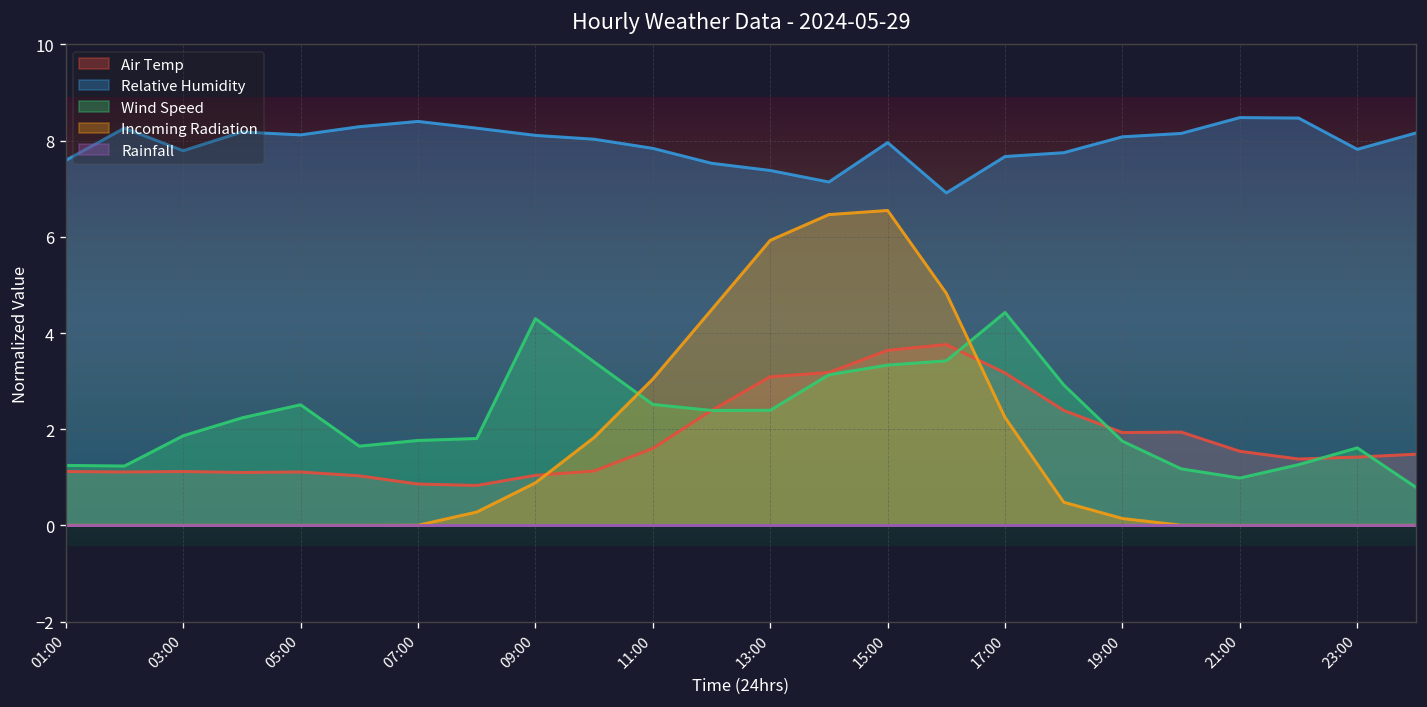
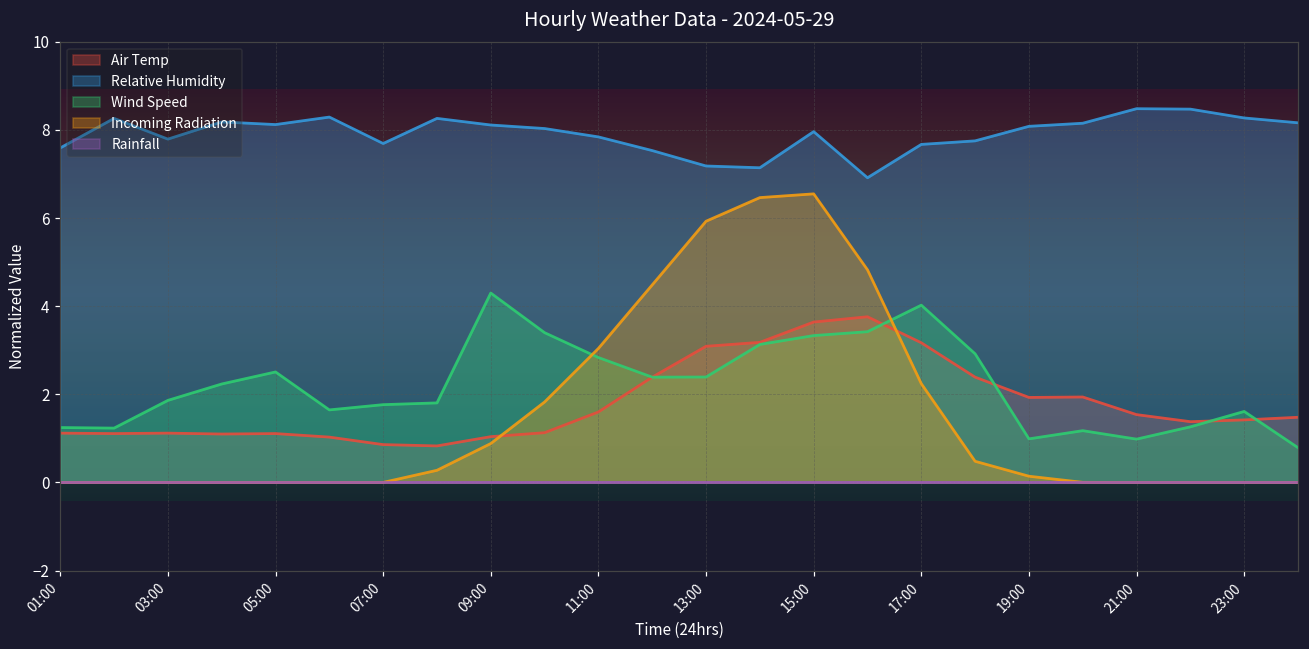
Relative Humidity, 07:00: 8.4 -> 7.7
Wind Speed, 11:00: 2.5 -> 2.8
Relative Humidity, 13:00: 7.4 -> 7.2
Wind Speed, 17:00: 4.4 -> 4.0
Wind Speed, 19:00: 1.8 -> 1.0
Relative Humidity, 23:00: 7.8 -> 8.3
